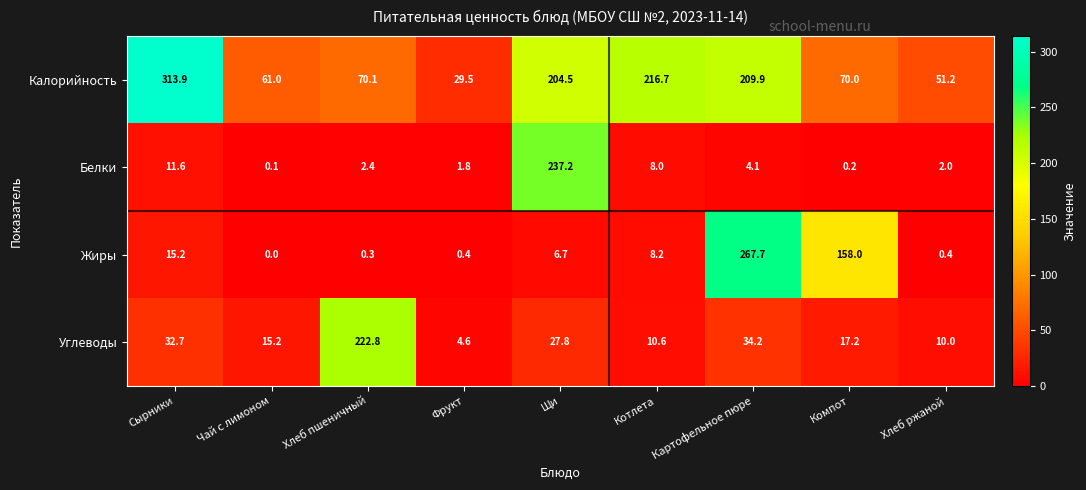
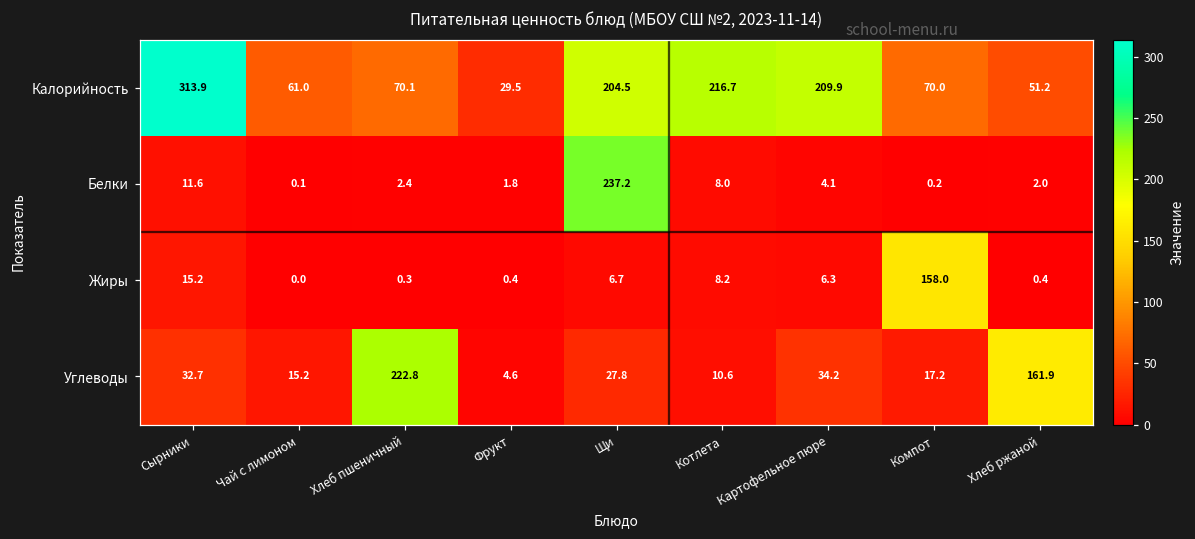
Жиры, Картофельное пюре: 267.7 -> 6.3
Углеводы, Хлеб ржаной: 10.0 -> 161.9
